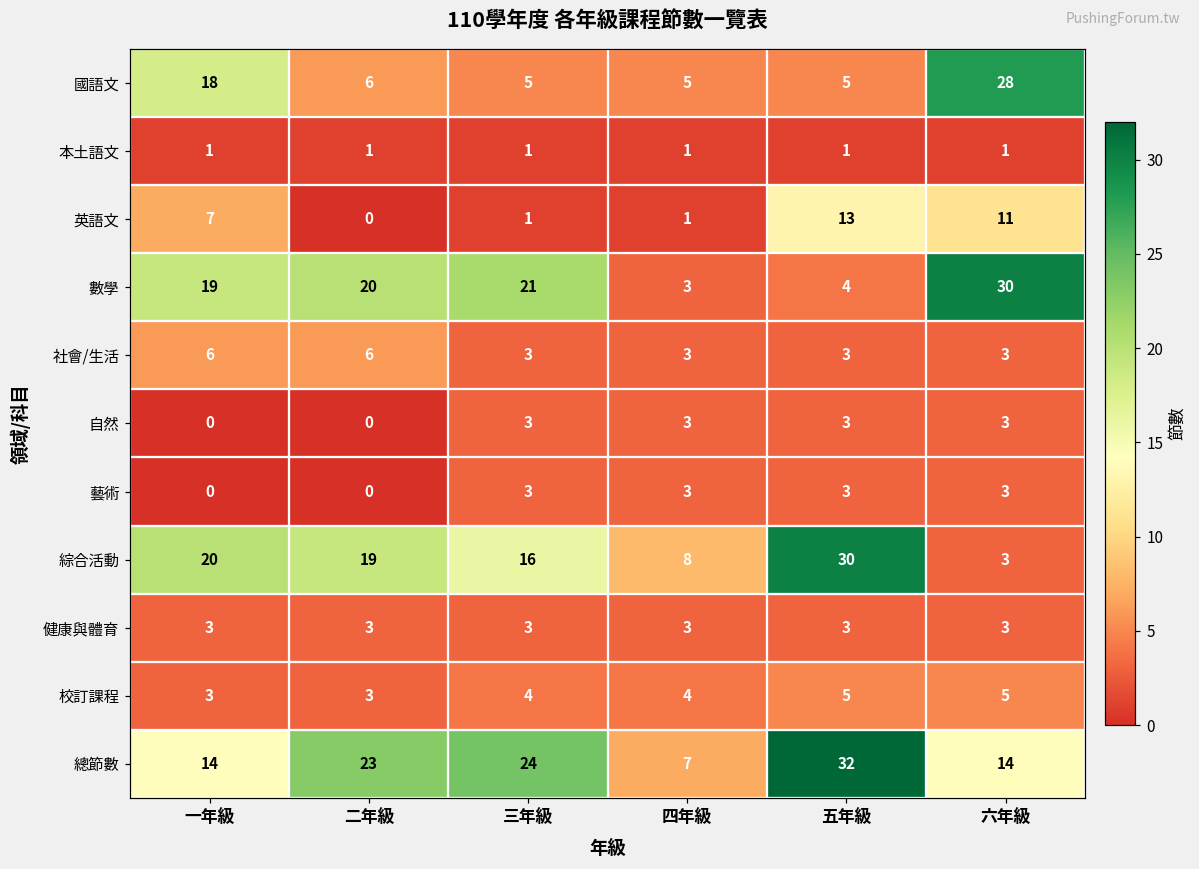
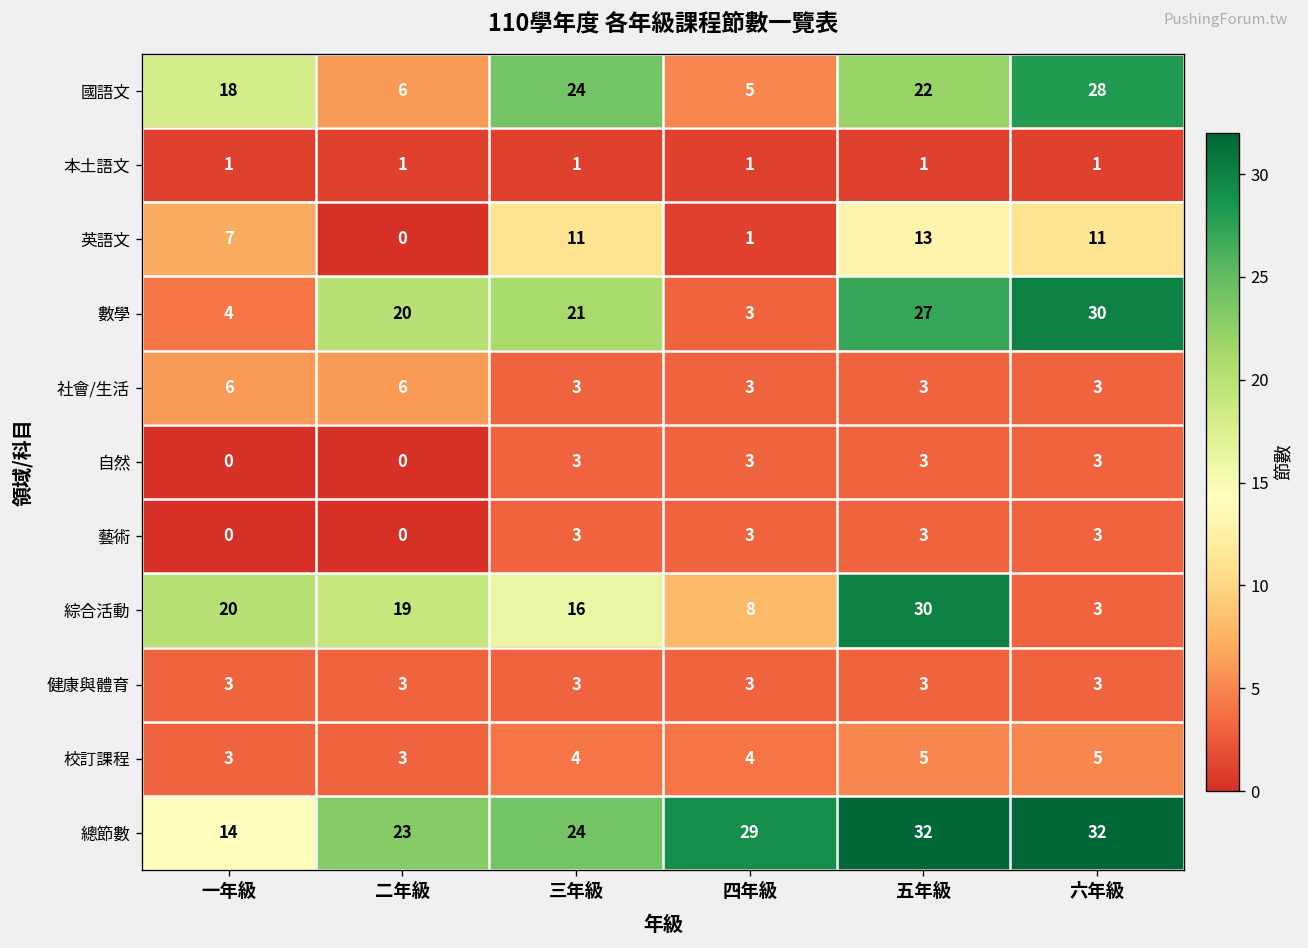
國語文, 三年級: 5 -> 24
國語文, 五年級: 5 -> 22
英語文, 三年級: 1 -> 11
數學, 一年級: 19 -> 4
數學, 五年級: 4 -> 27
總節數, 四年級: 7 -> 29
總節數, 六年級: 14 -> 32
